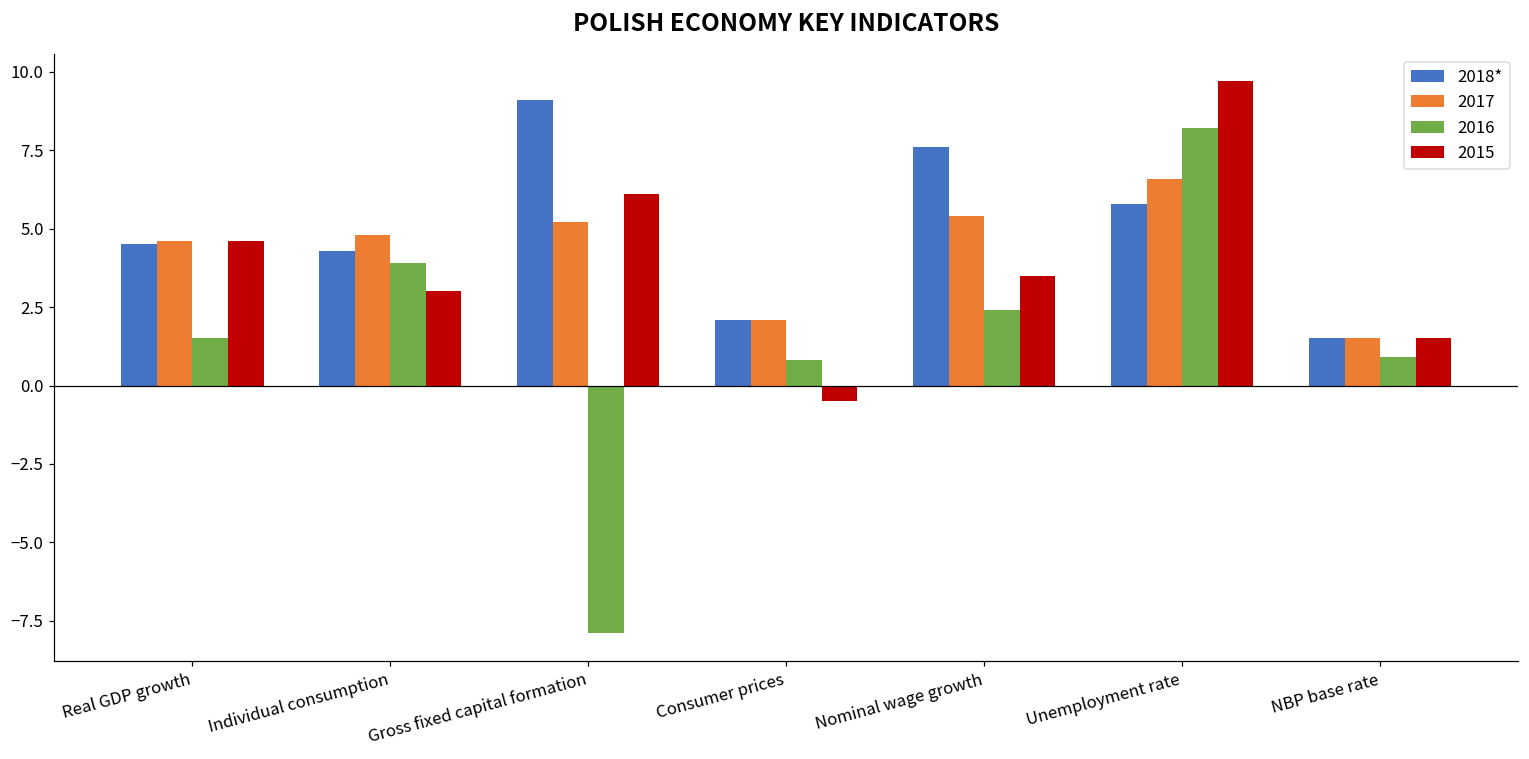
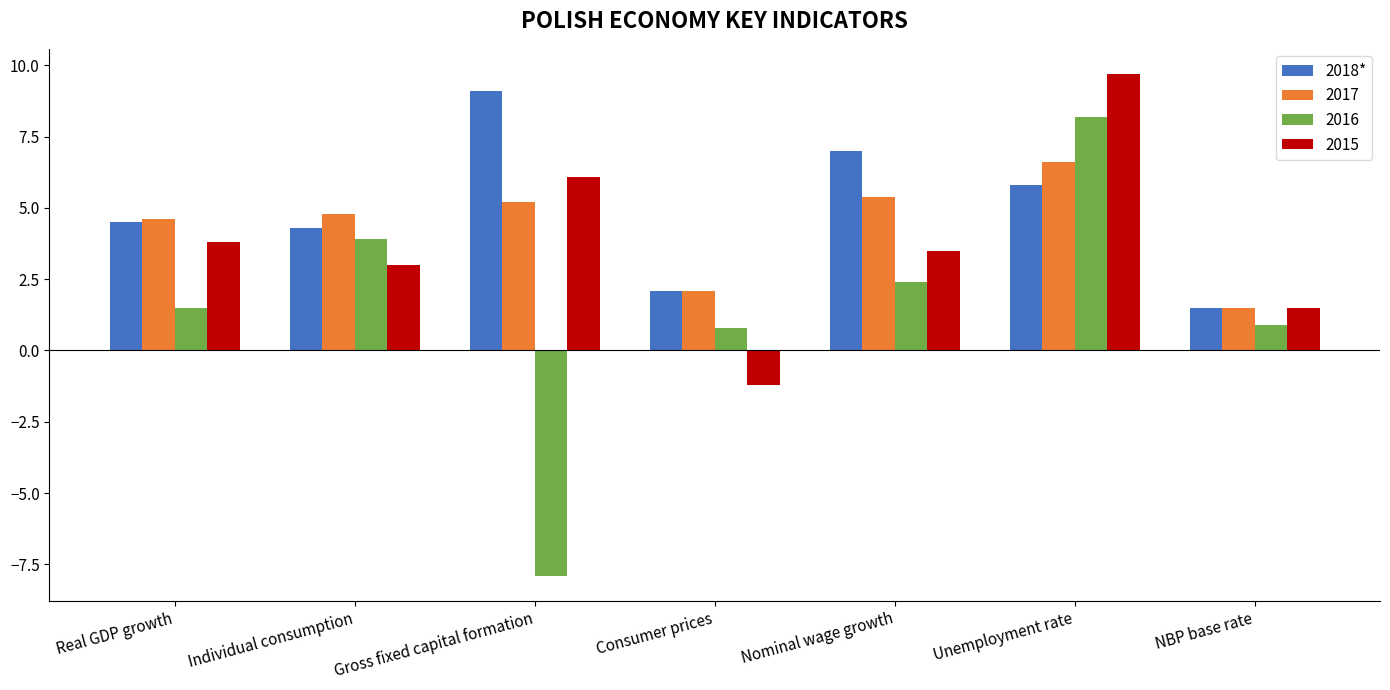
2015, Real GDP growth: 4.6 -> 3.8
2015, Consumer prices: -0.5 -> -1.2
2018*, Nominal wage growth: 7.6 -> 7.0
